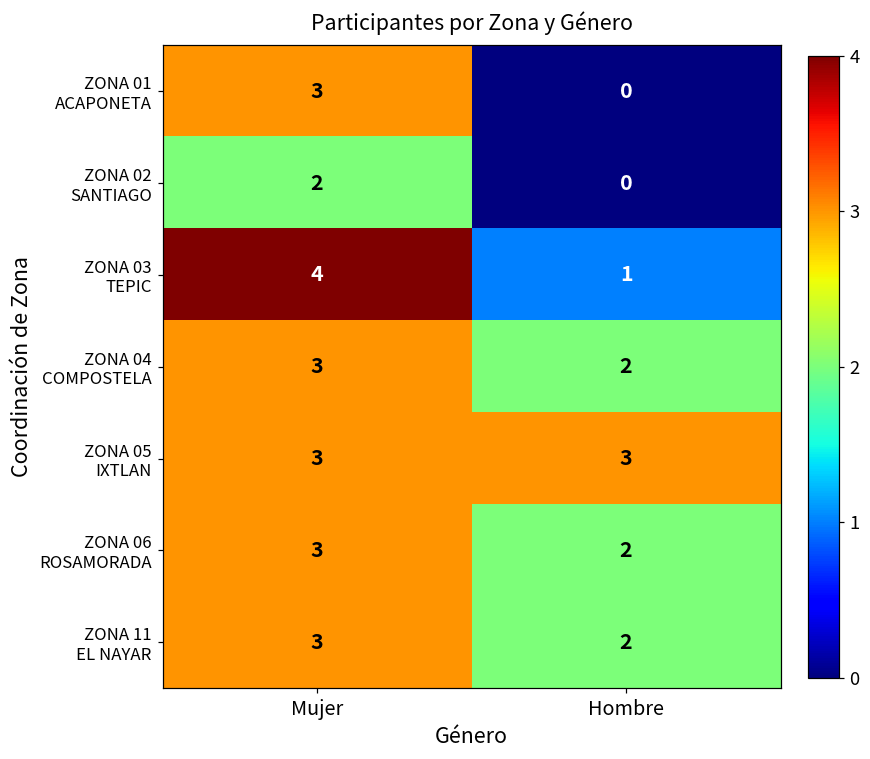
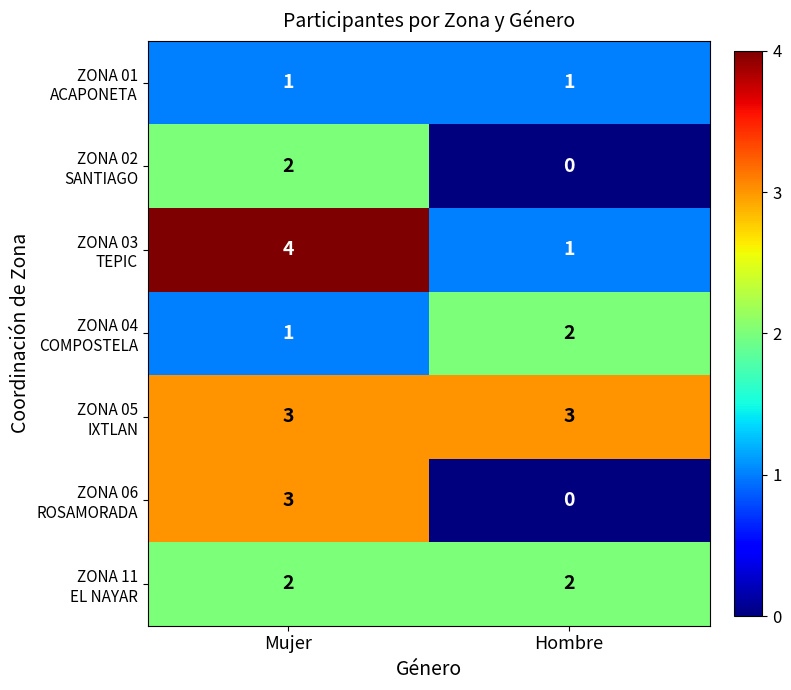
ZONA 01 ACAPONETA, Mujer: 3 -> 1
ZONA 01 ACAPONETA, Hombre: 0 -> 1
ZONA 04 COMPOSTELA, Mujer: 3 -> 1
ZONA 06 ROSAMORADA, Hombre: 2 -> 0
ZONA 11 EL NAYAR, Mujer: 3 -> 2
